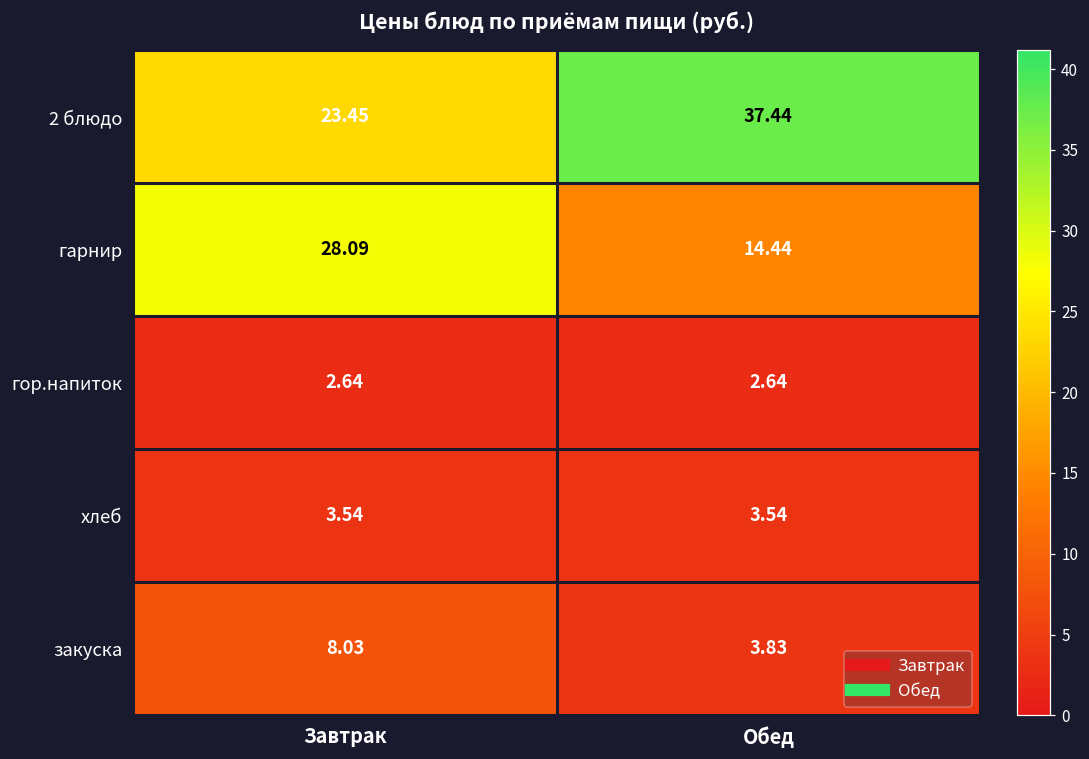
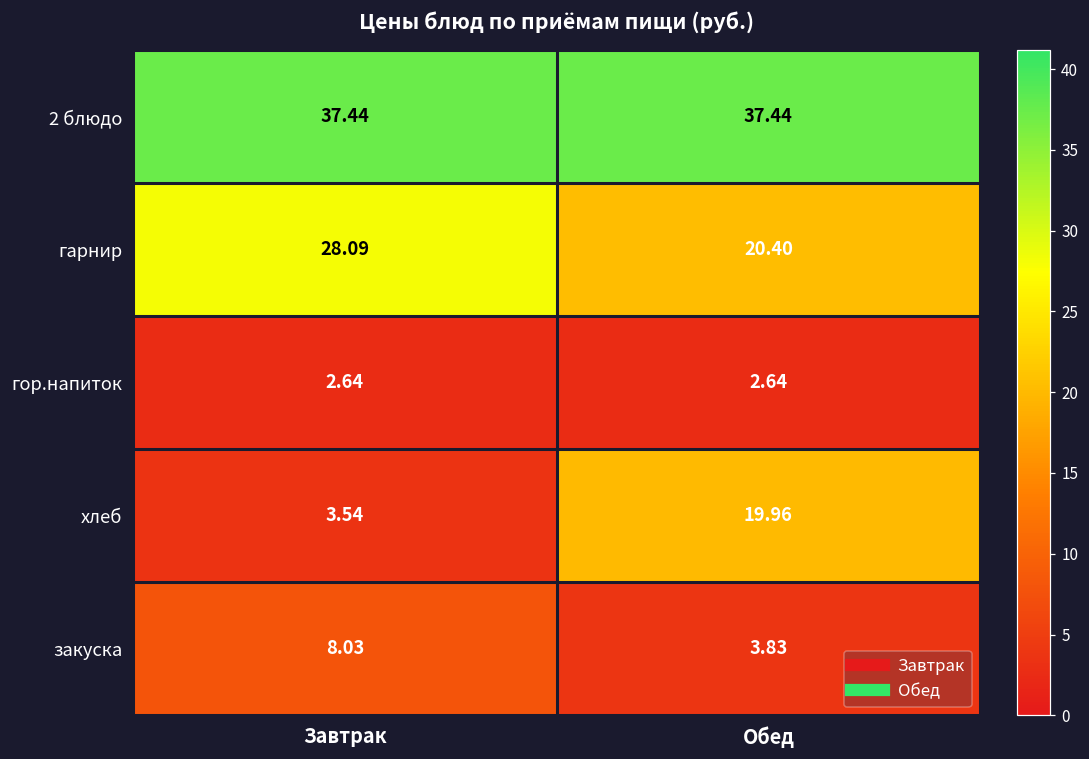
2 блюдо, Завтрак: 23.45 -> 37.44
гарнир, Обед: 14.44 -> 20.40
хлеб, Обед: 3.54 -> 19.96
